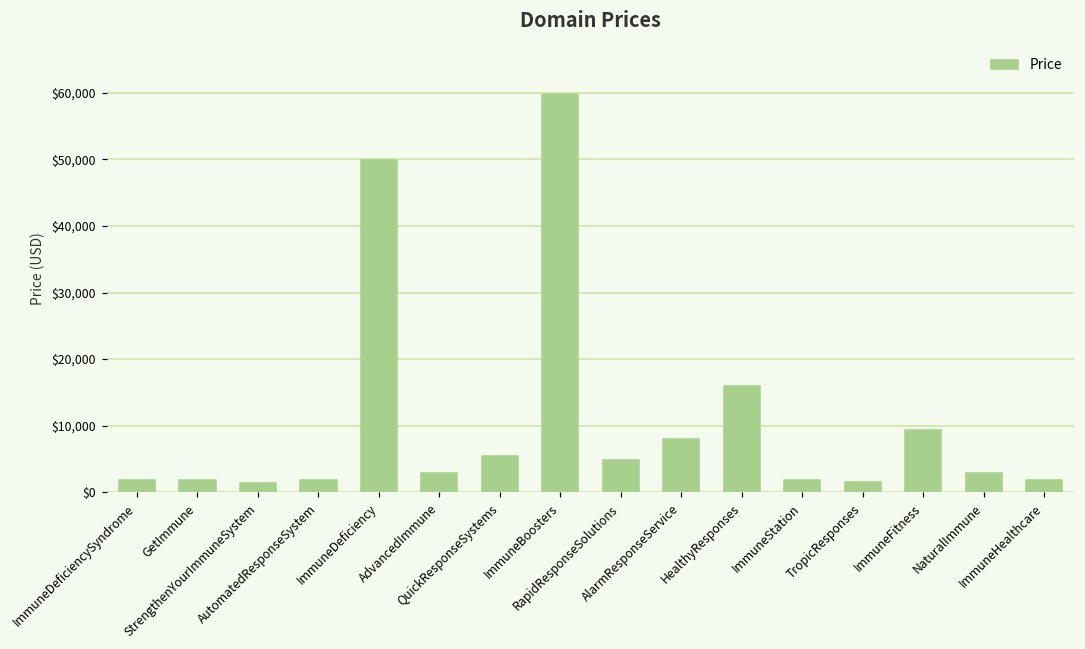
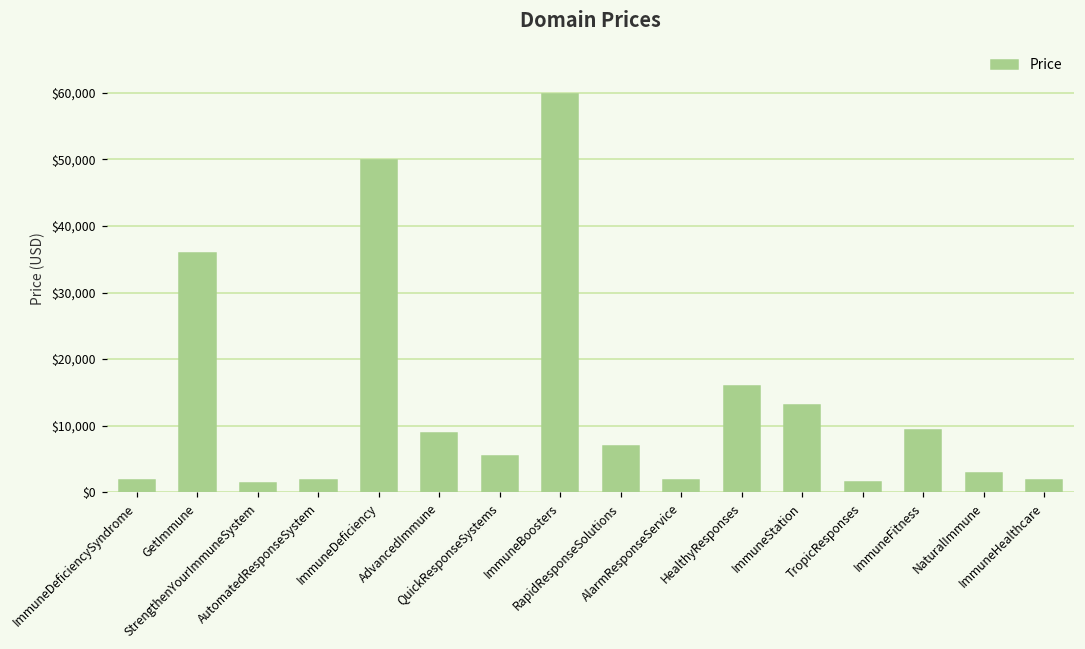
GetImmune: $2,000 -> $36,000
AdvancedImmune: $3,000 -> $9,000
RapidResponseSolutions: $5,000 -> $7,000
AlarmResponseService: $8,000 -> $2,000
ImmuneStation: $2,000 -> $13,000
